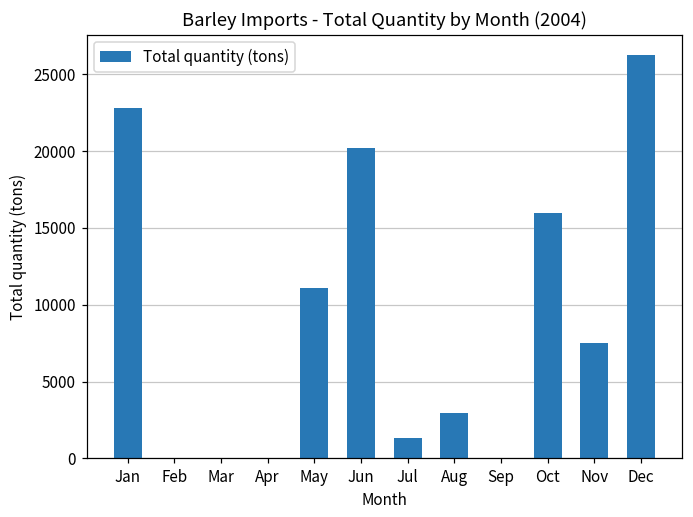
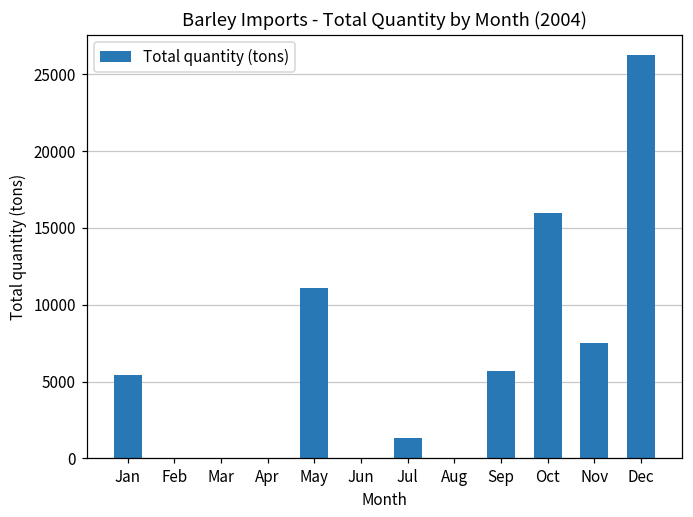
Jan: 22800 -> 5400
Jun: 20200 -> 0
Aug: 3000 -> 0
Sep: 0 -> 5700
